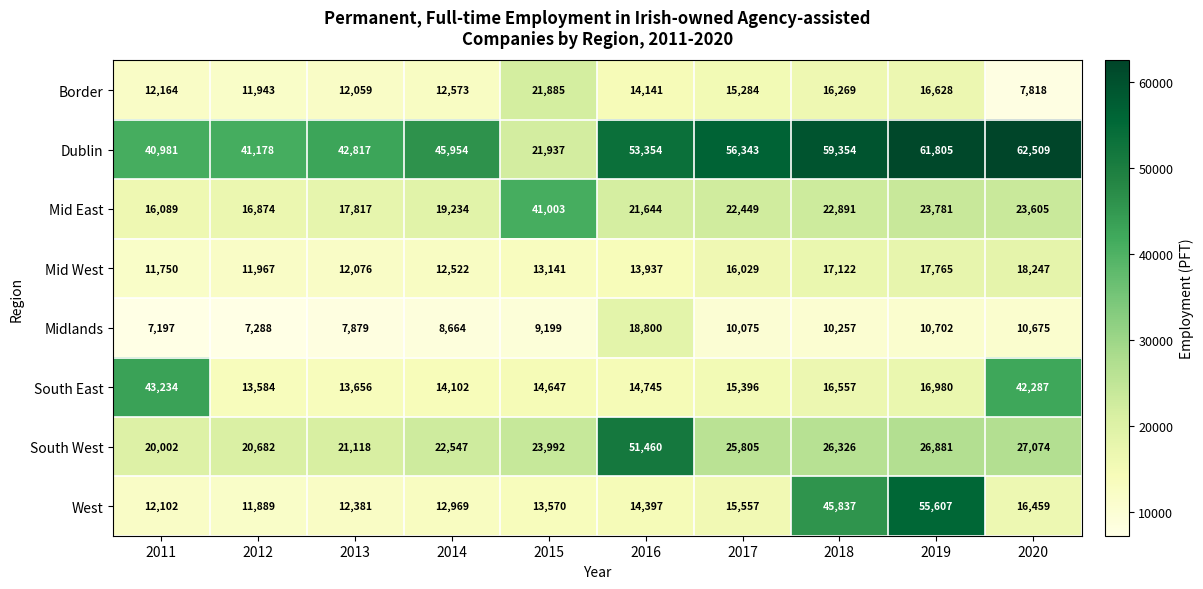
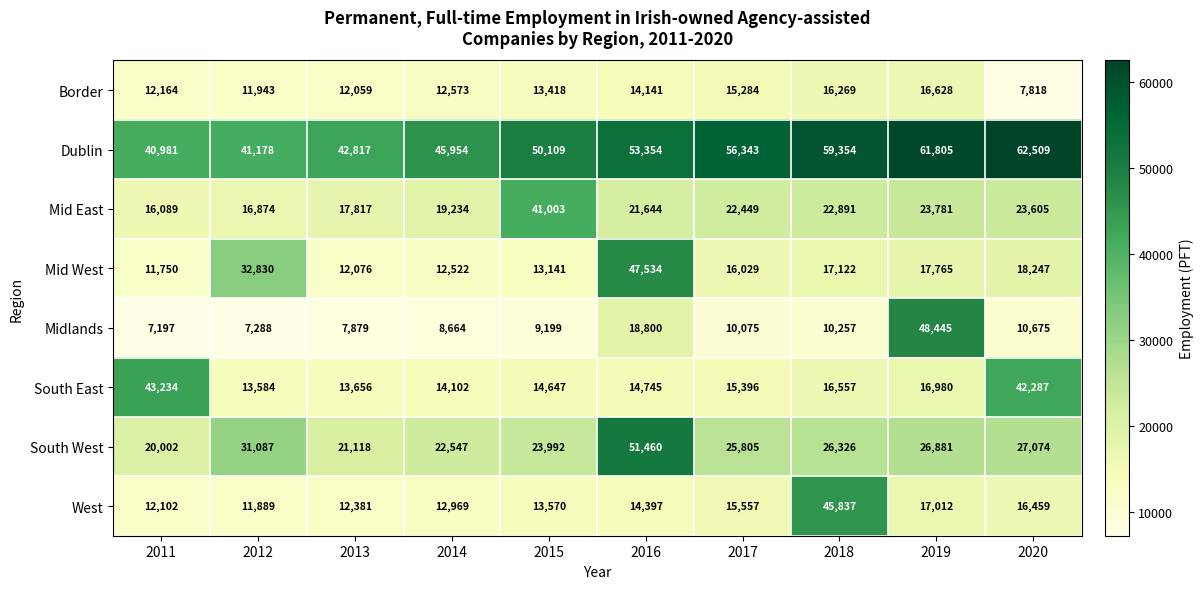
Border, 2015: 21,885 -> 13,418
Dublin, 2015: 21,937 -> 50,109
Mid West, 2012: 11,967 -> 32,830
Mid West, 2016: 13,937 -> 47,534
Midlands, 2019: 10,702 -> 48,445
South West, 2012: 20,682 -> 31,087
West, 2019: 55,607 -> 17,012
